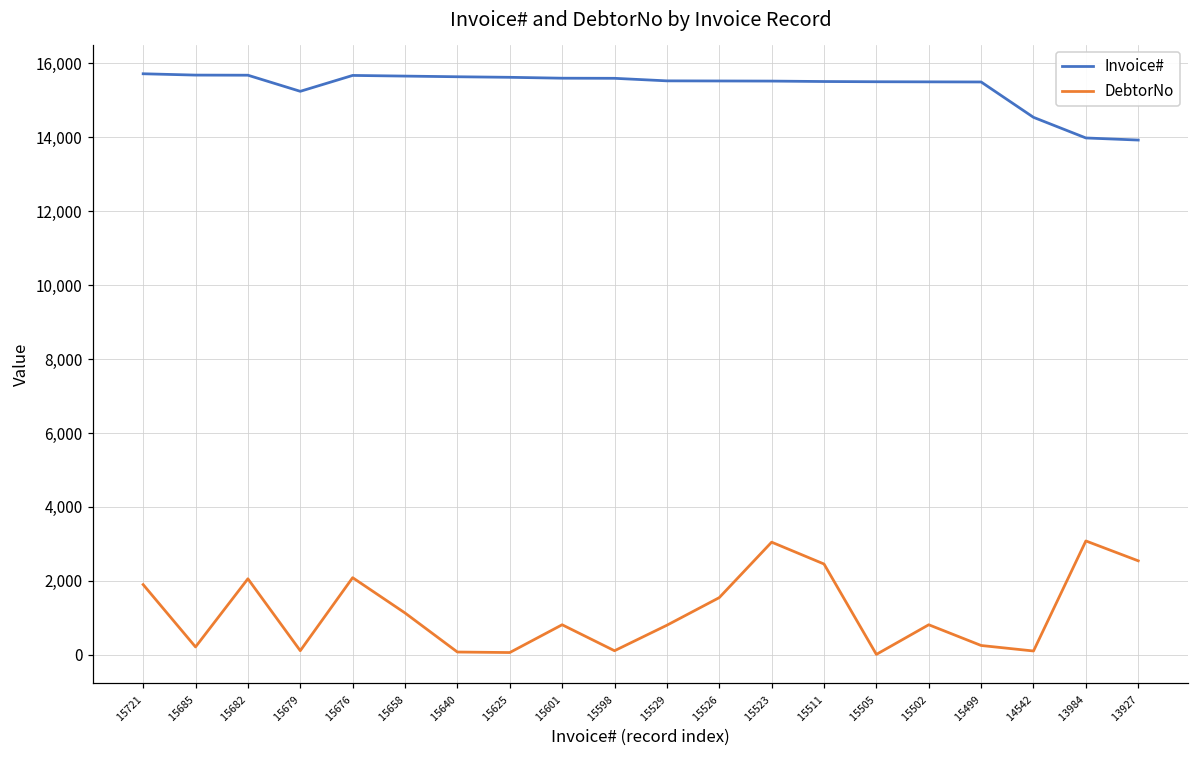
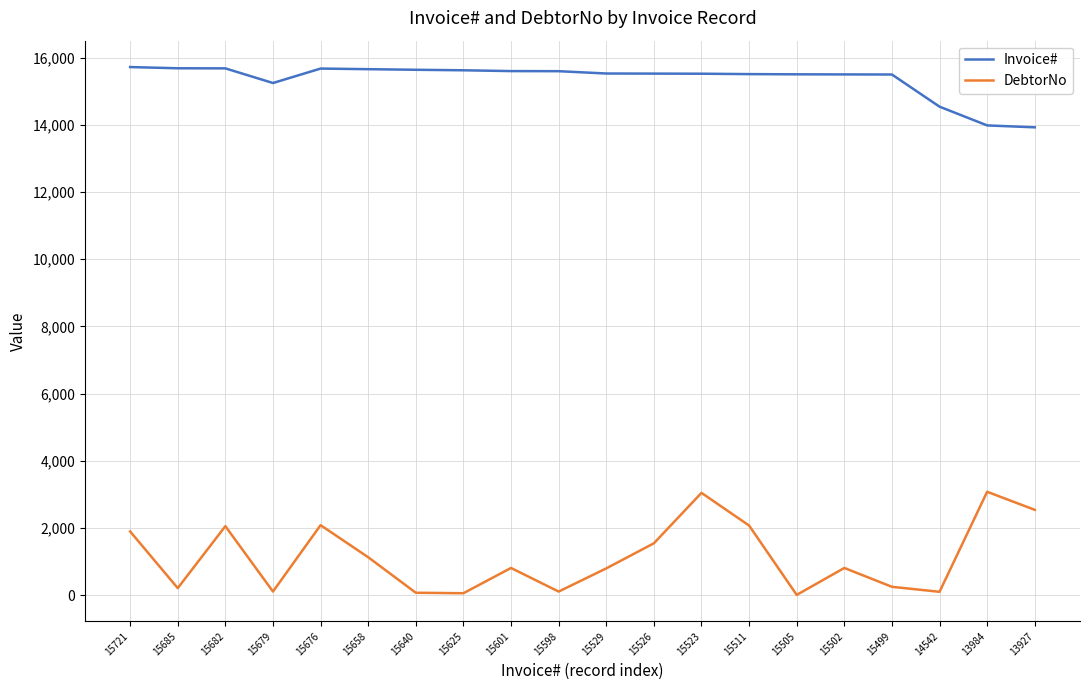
DebtorNo, 15511: 2,500 -> 2,100
